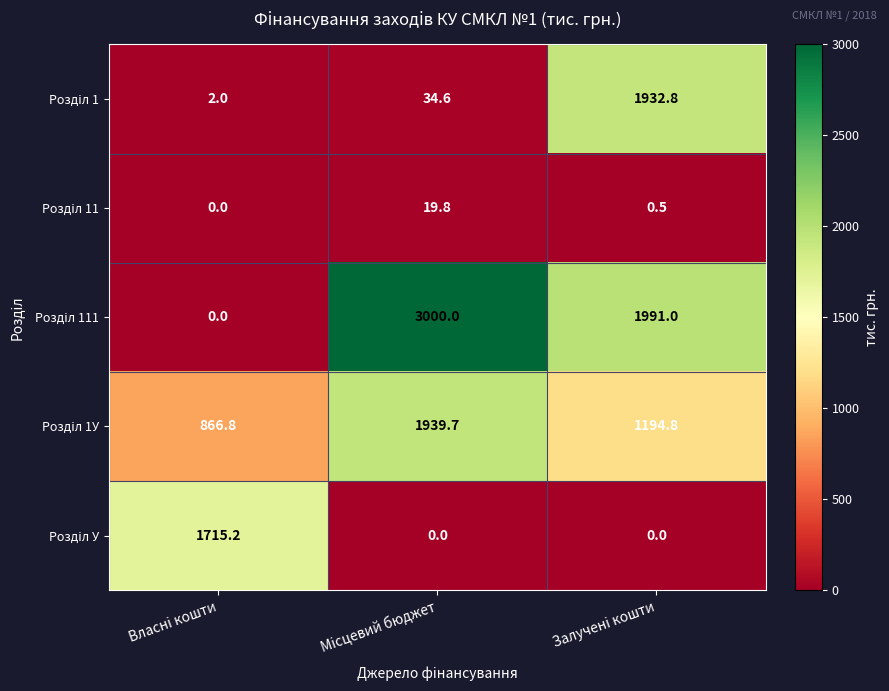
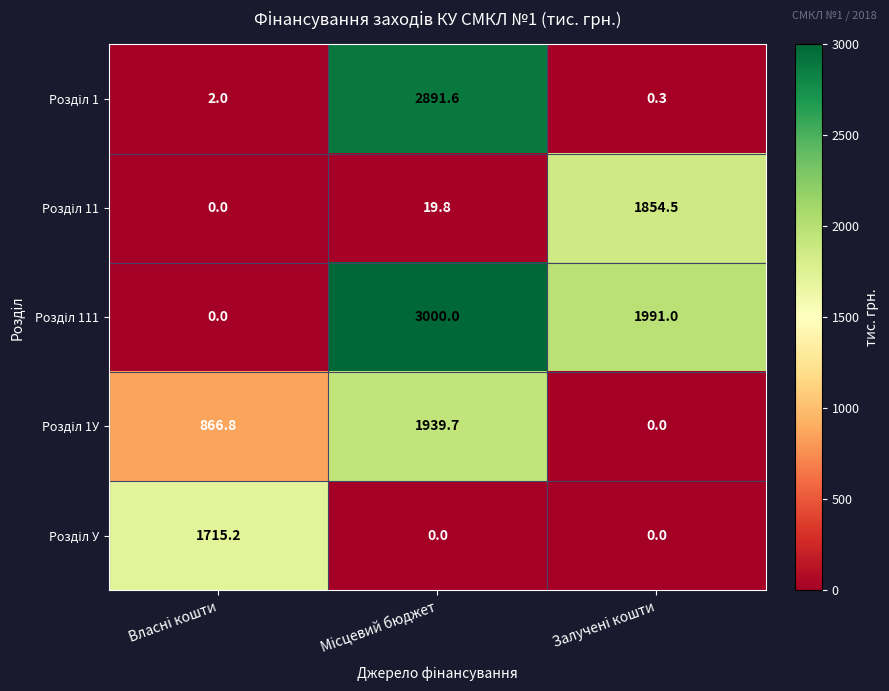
Розділ 1, Місцевий бюджет: 34.6 -> 2891.6
Розділ 1, Залучені кошти: 1932.8 -> 0.3
Розділ 11, Залучені кошти: 0.5 -> 1854.5
Розділ 1У, Залучені кошти: 1194.8 -> 0.0
